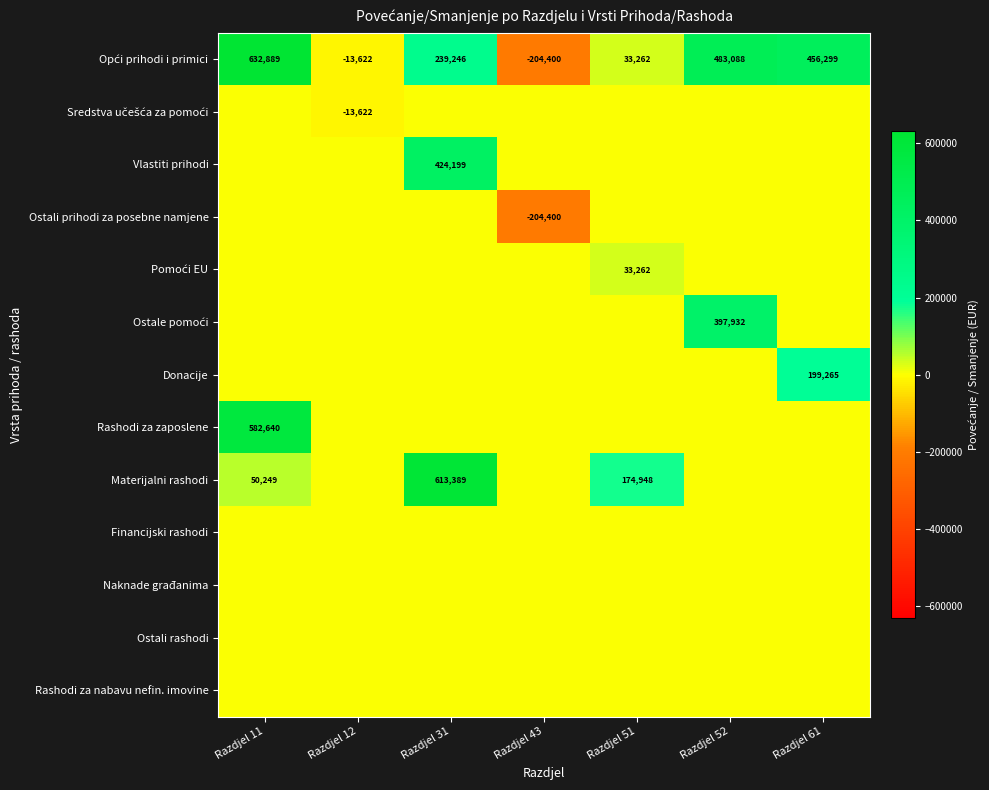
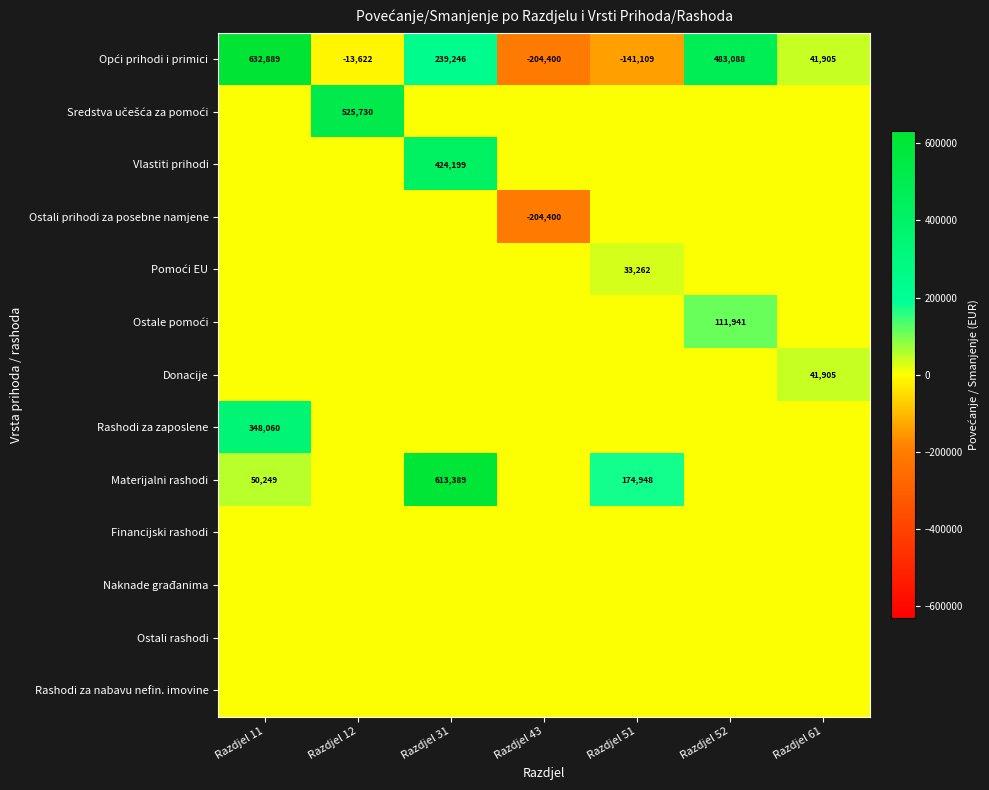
Opći prihodi i primici, Razdjel 51: 33,262 -> -141,109
Opći prihodi i primici, Razdjel 61: 456,299 -> 41,905
Sredstva učešća za pomoći, Razdjel 12: -13,622 -> 525,730
Ostale pomoći, Razdjel 52: 397,932 -> 111,941
Donacije, Razdjel 61: 199,265 -> 41,905
Rashodi za zaposlene, Razdjel 11: 582,640 -> 348,060
